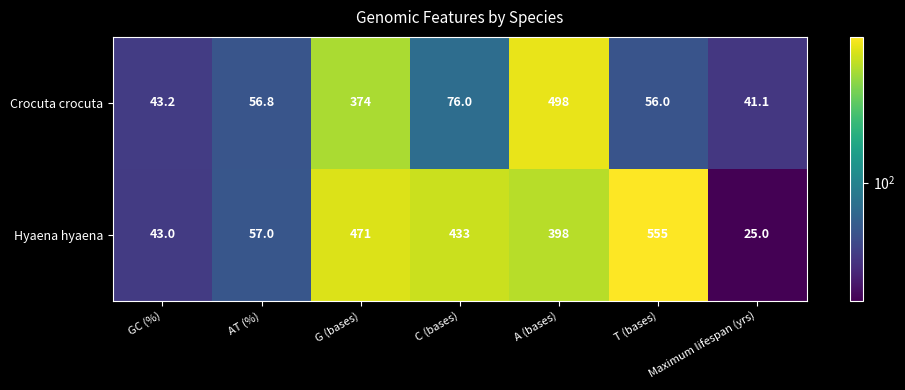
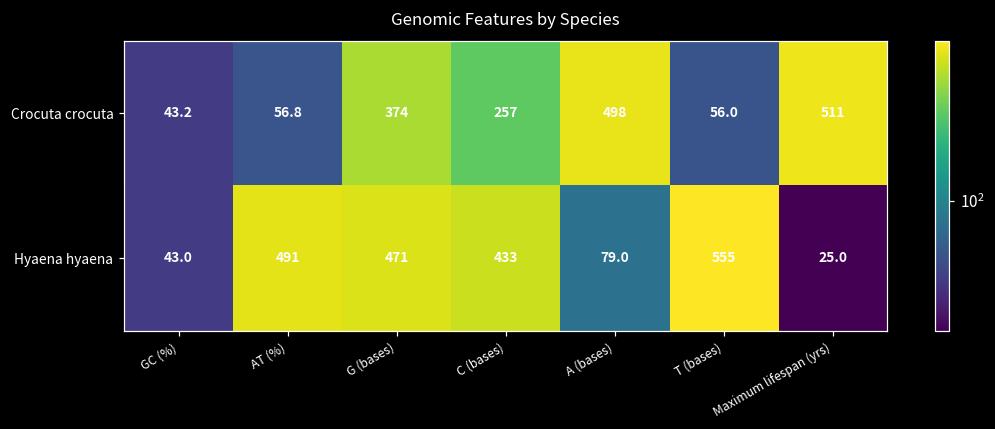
Crocuta crocuta, C (bases): 76.0 -> 257
Crocuta crocuta, Maximum lifespan (yrs): 41.1 -> 511
Hyaena hyaena, AT (%): 57.0 -> 491
Hyaena hyaena, A (bases): 398 -> 79.0
